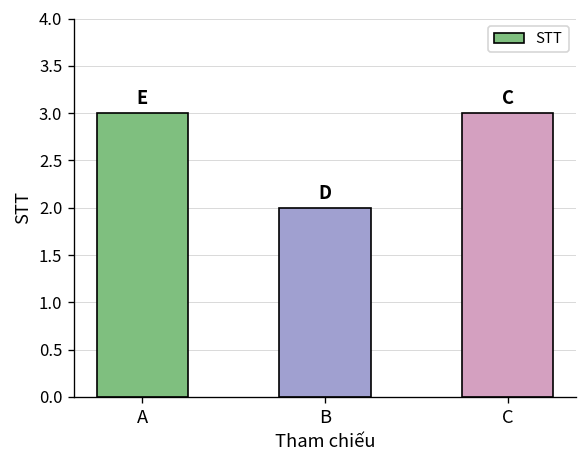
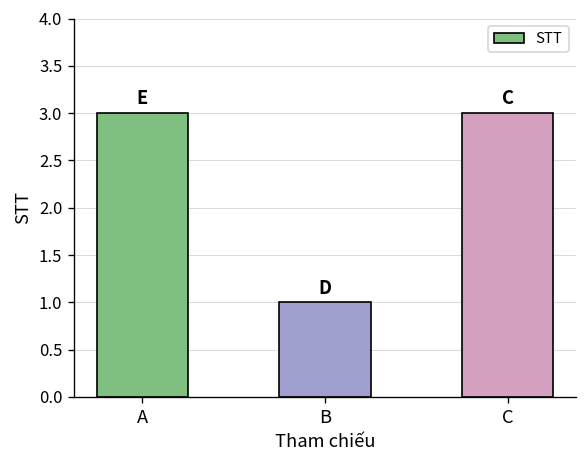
B: 2 -> 1
